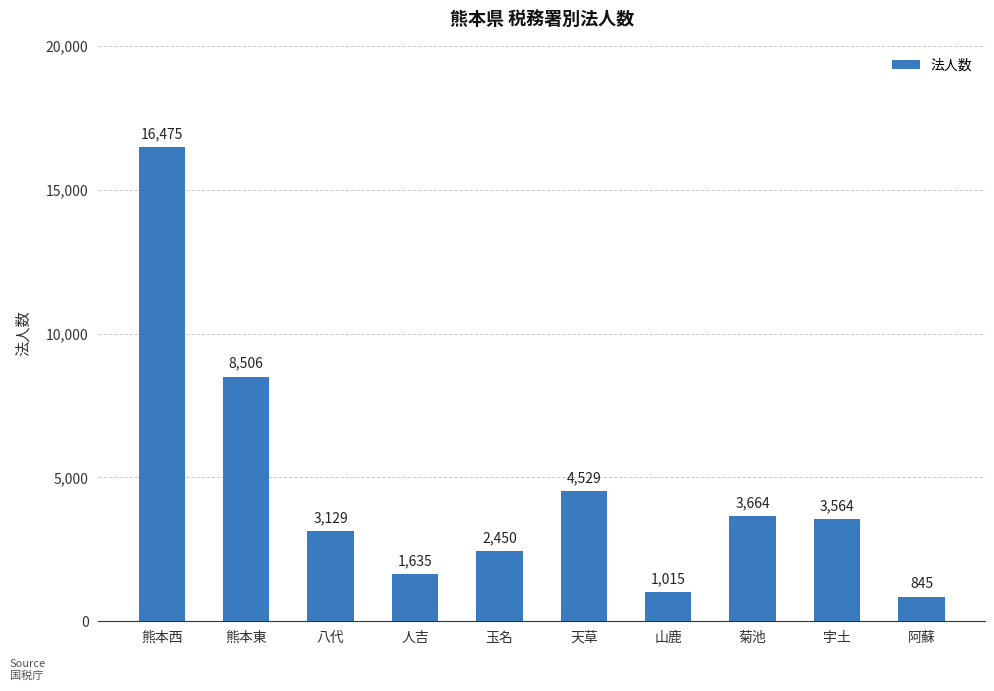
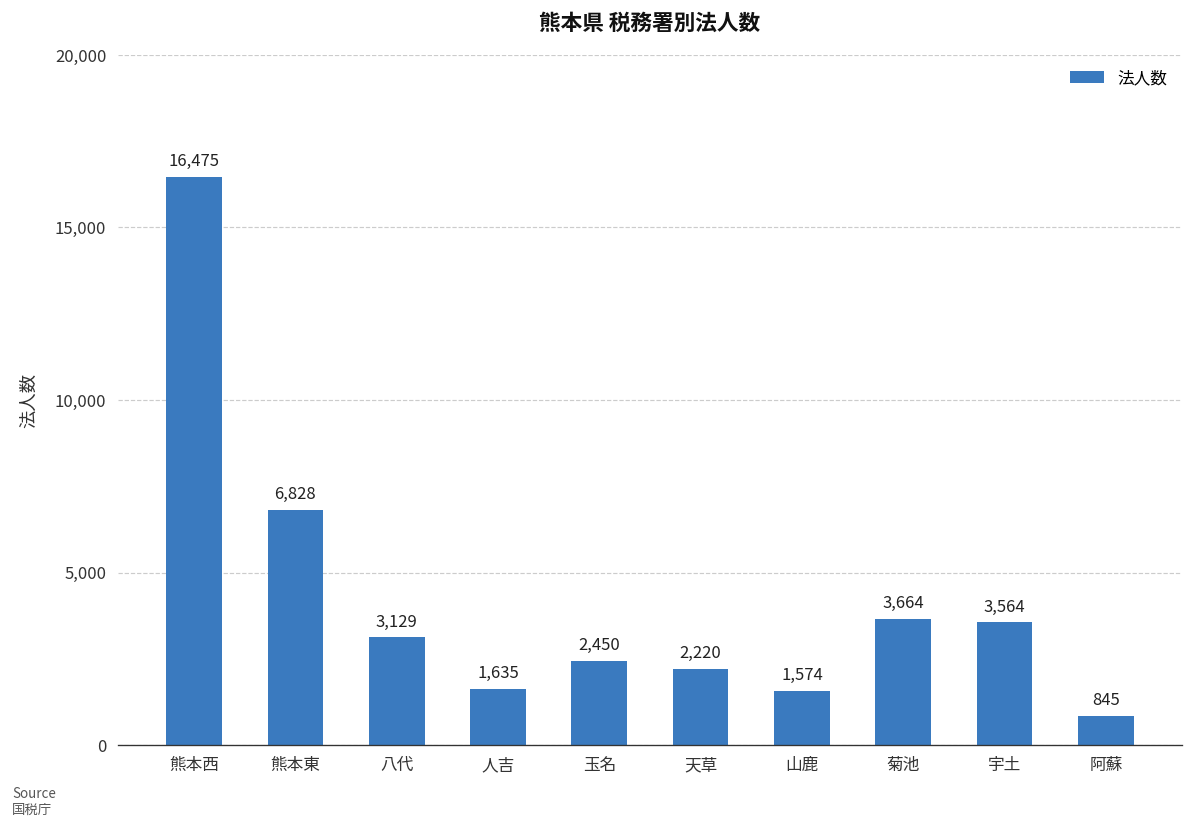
熊本東: 8,506 -> 6,828
天草: 4,529 -> 2,220
山鹿: 1,015 -> 1,574
